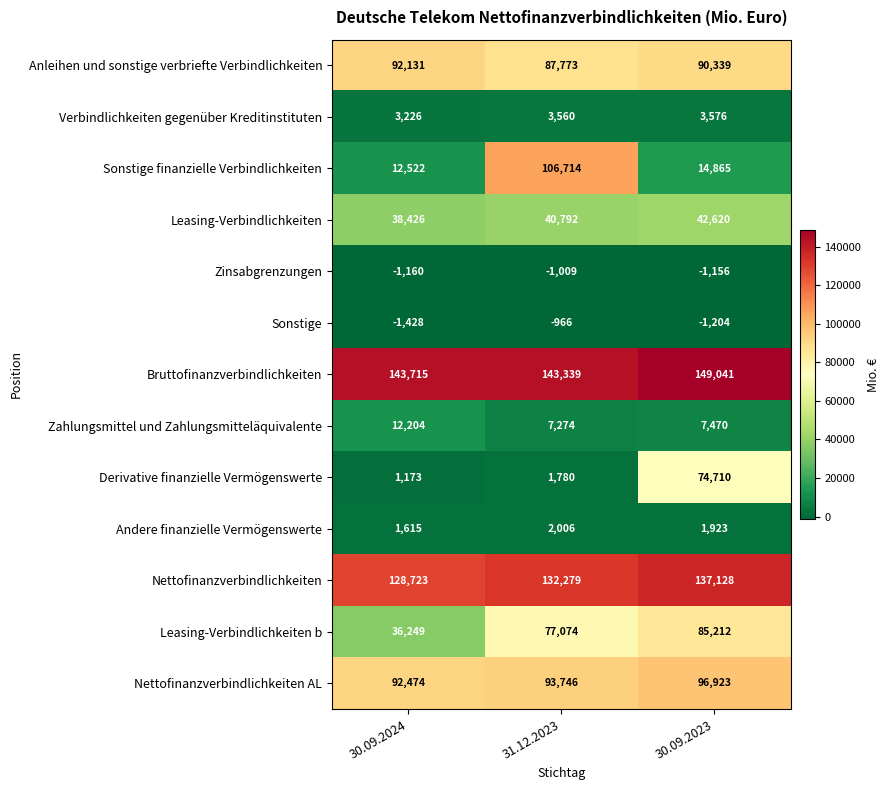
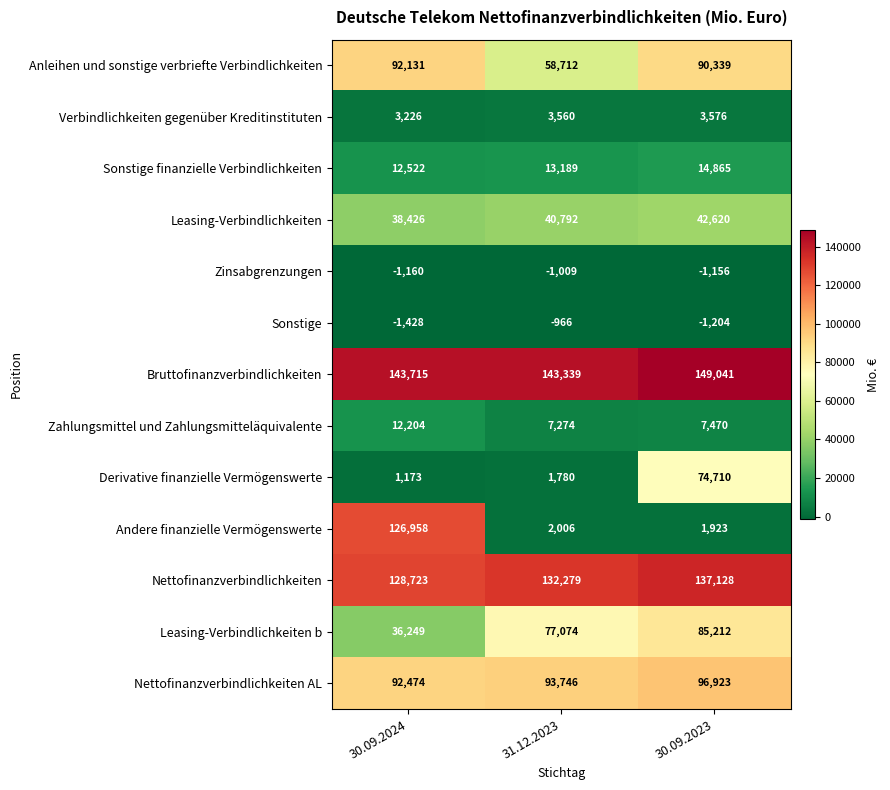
Anleihen und sonstige verbriefte Verbindlichkeiten, 31.12.2023: 87,773 -> 58,712
Sonstige finanzielle Verbindlichkeiten, 31.12.2023: 106,714 -> 13,189
Andere finanzielle Vermögenswerte, 30.09.2024: 1,615 -> 126,958
